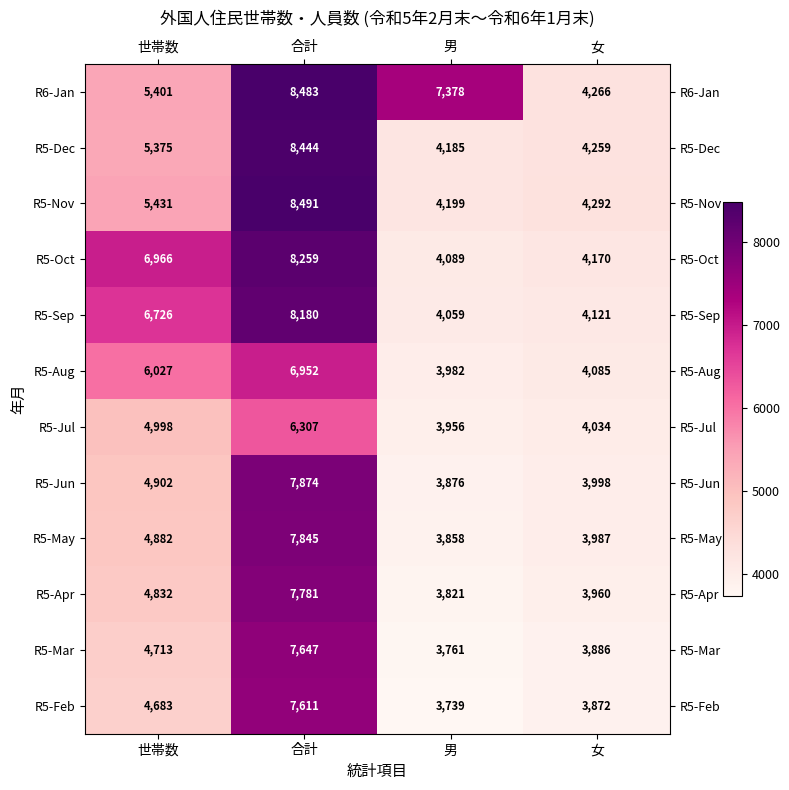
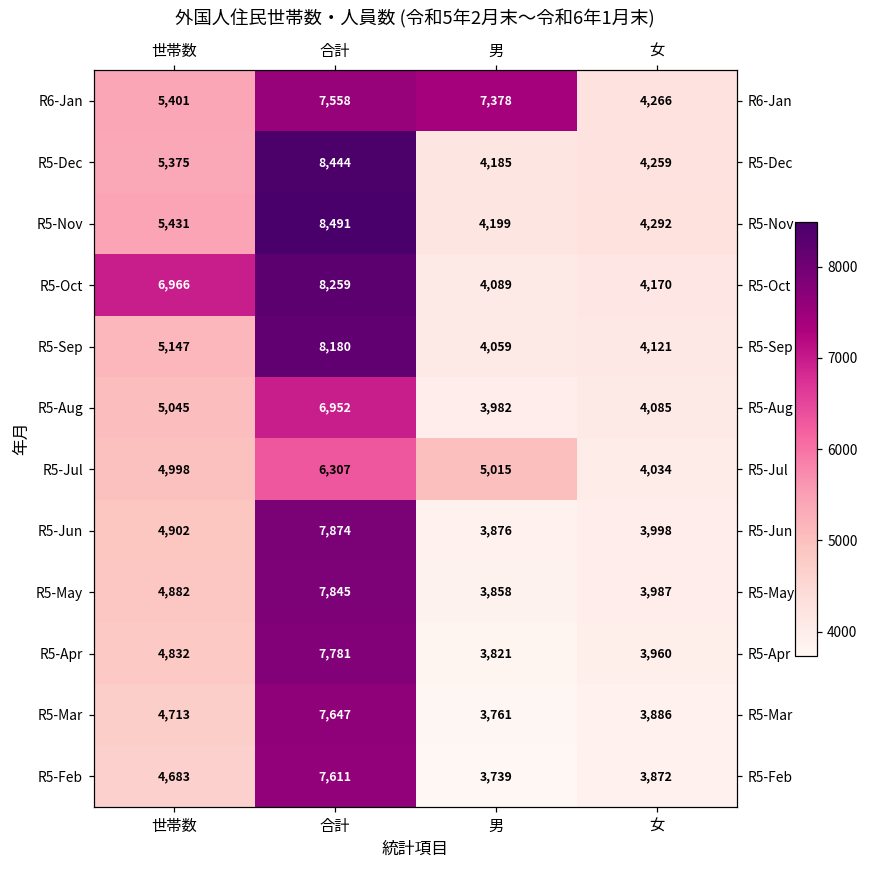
R6-Jan, 合計: 8,483 -> 7,558
R5-Sep, 世帯数: 6,726 -> 5,147
R5-Aug, 世帯数: 6,027 -> 5,045
R5-Jul, 男: 3,956 -> 5,015
